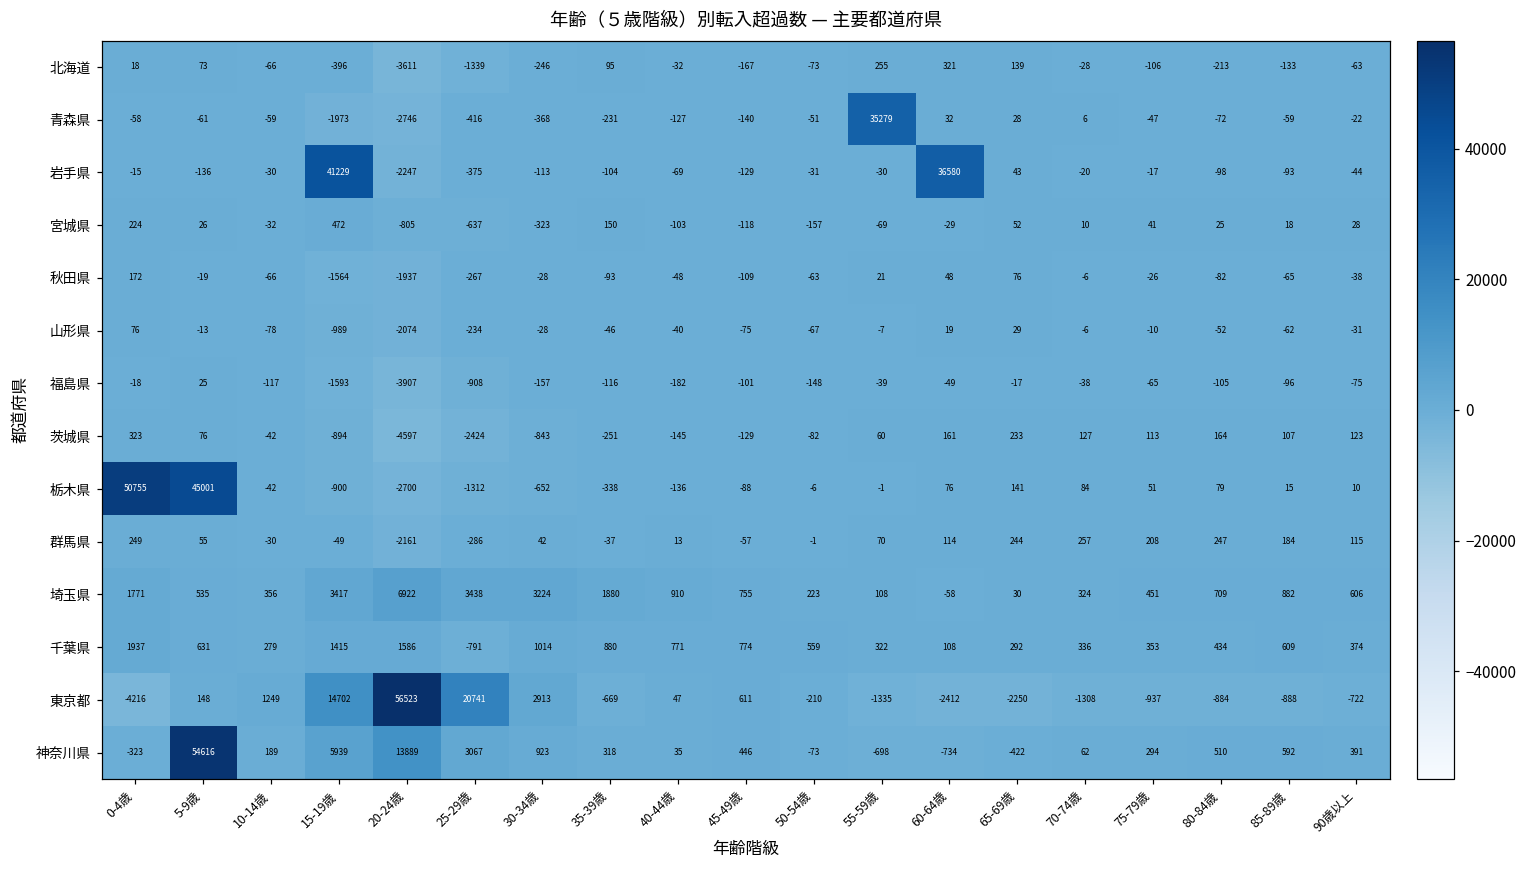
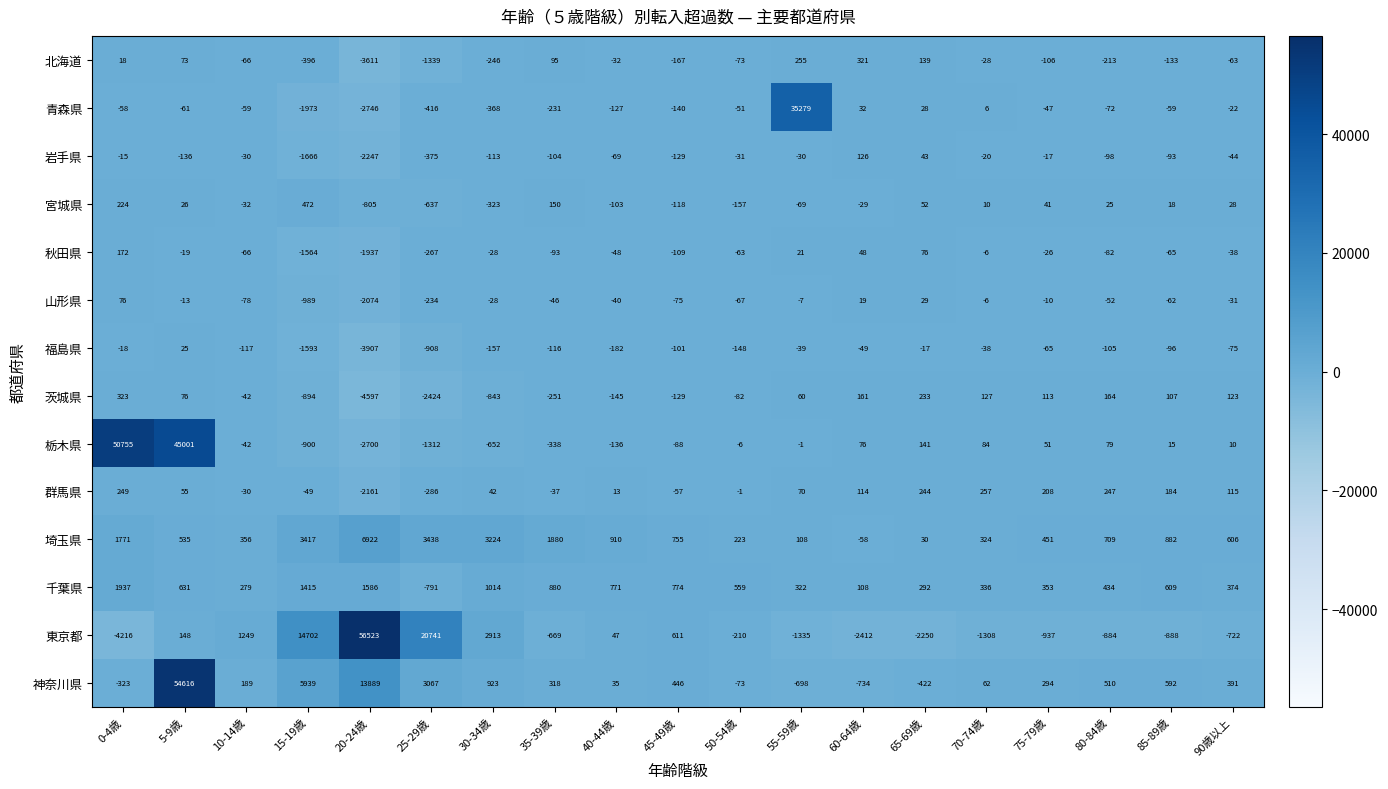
岩手県, 15-19歳: 41229 -> -1666
岩手県, 60-64歳: 36580 -> 126
